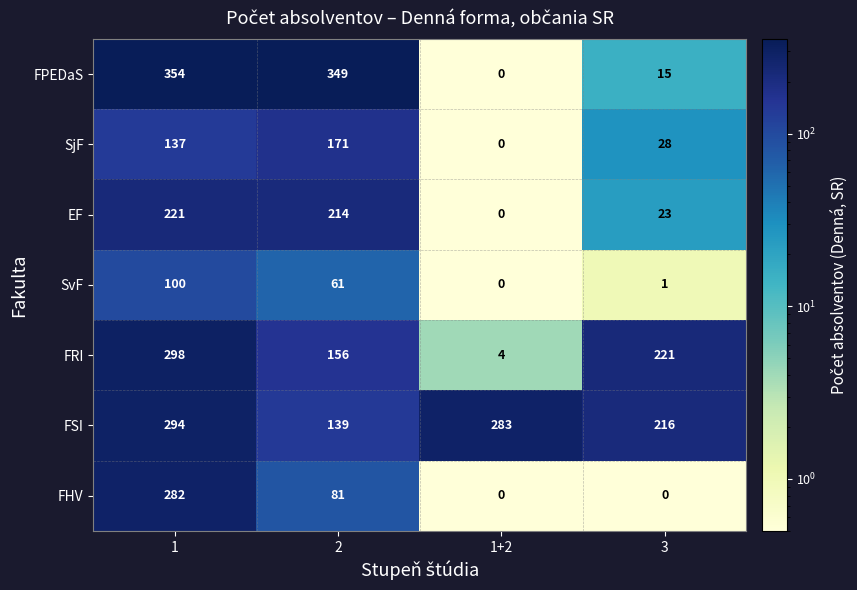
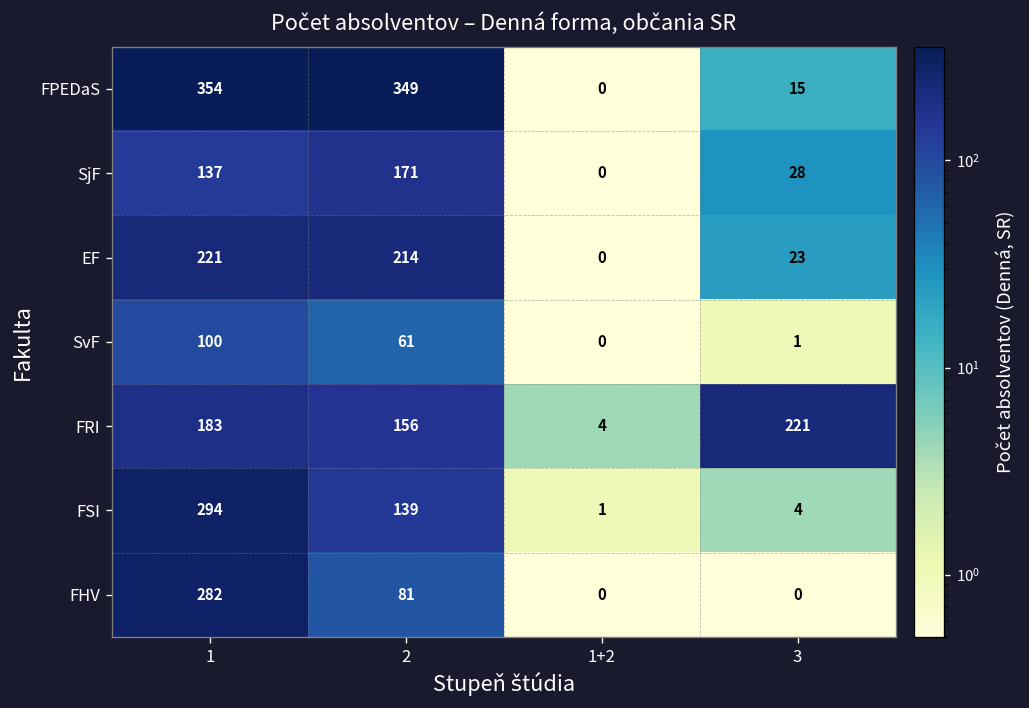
FRI, 1: 298 -> 183
FSI, 1+2: 283 -> 1
FSI, 3: 216 -> 4
